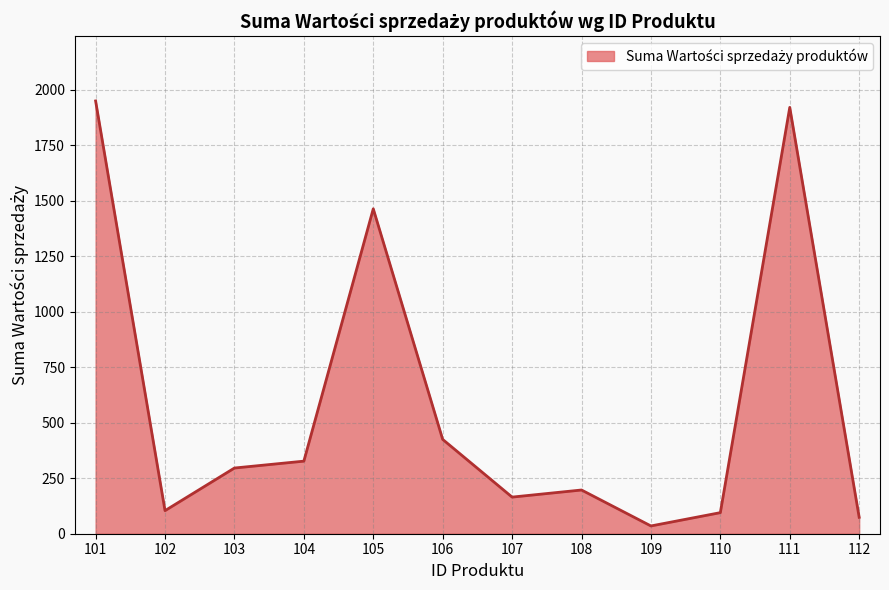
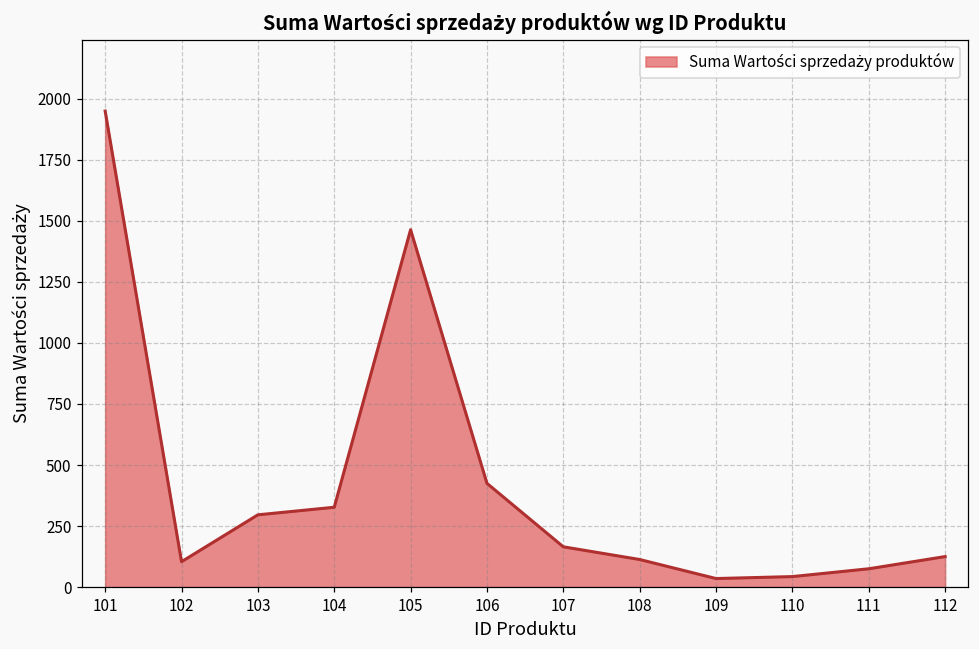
108: 200 -> 110
110: 100 -> 40
111: 1920 -> 80
112: 70 -> 130
